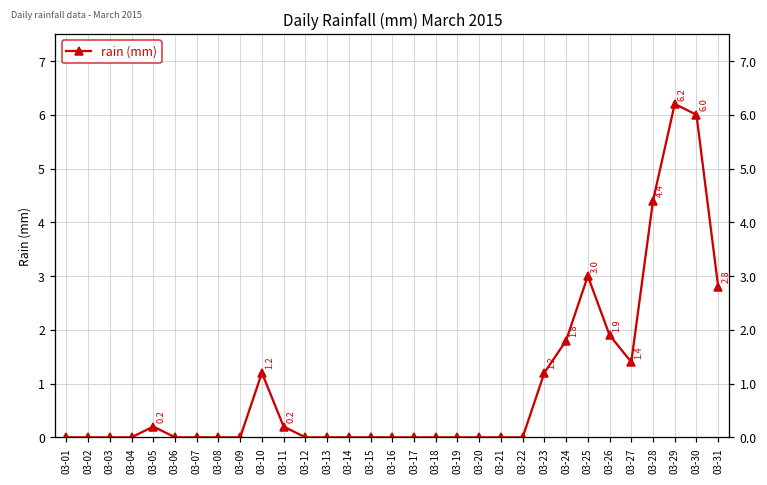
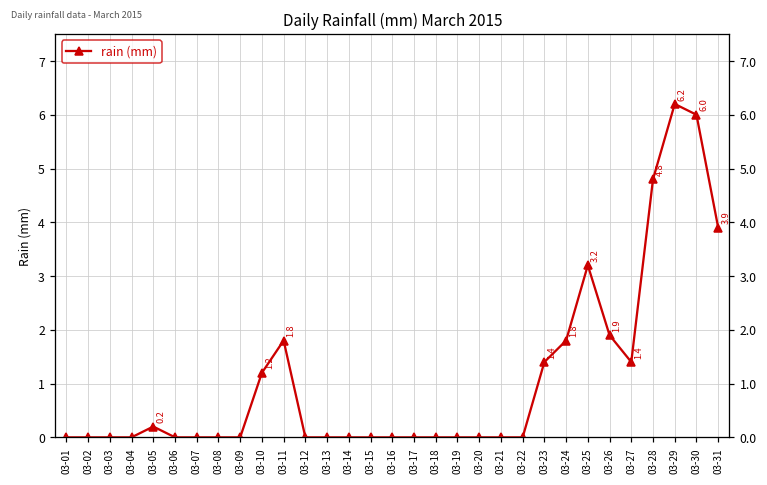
03-11: 0.2 -> 1.8
03-23: 1.2 -> 1.4
03-25: 3.0 -> 3.2
03-28: 4.4 -> 4.8
03-31: 2.8 -> 3.9
